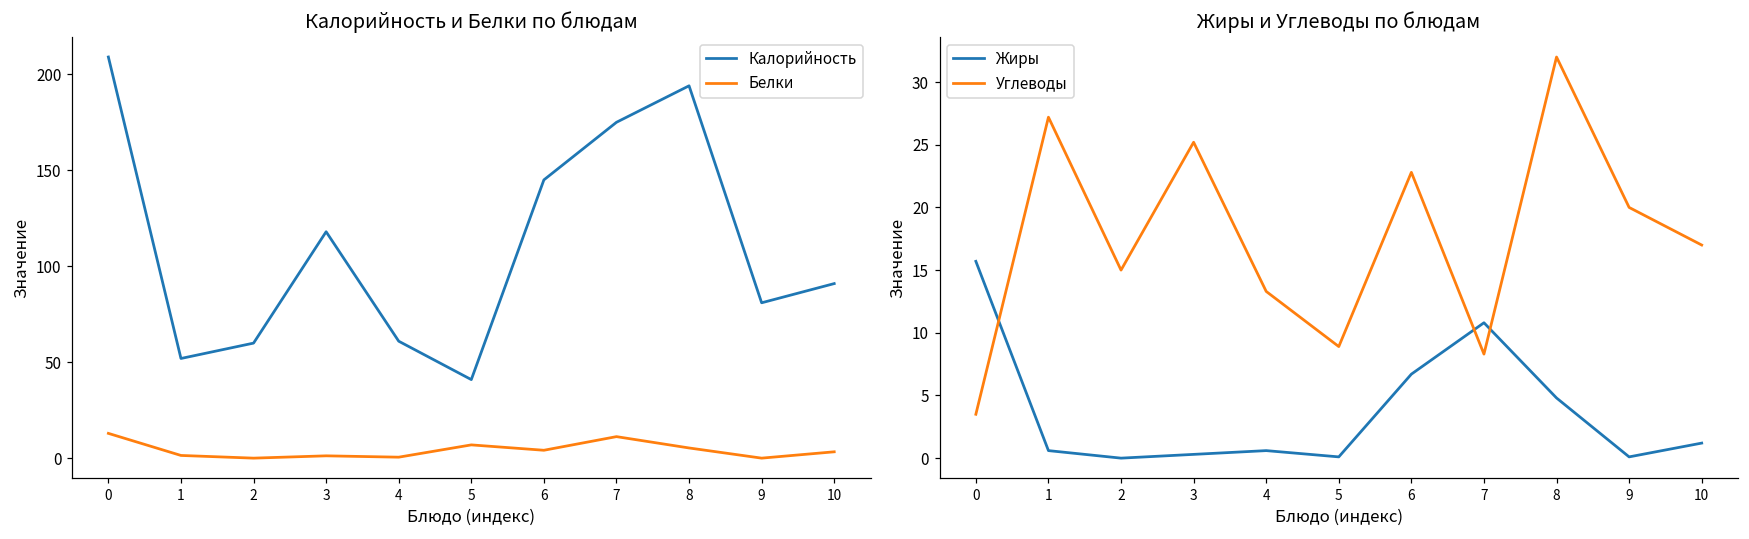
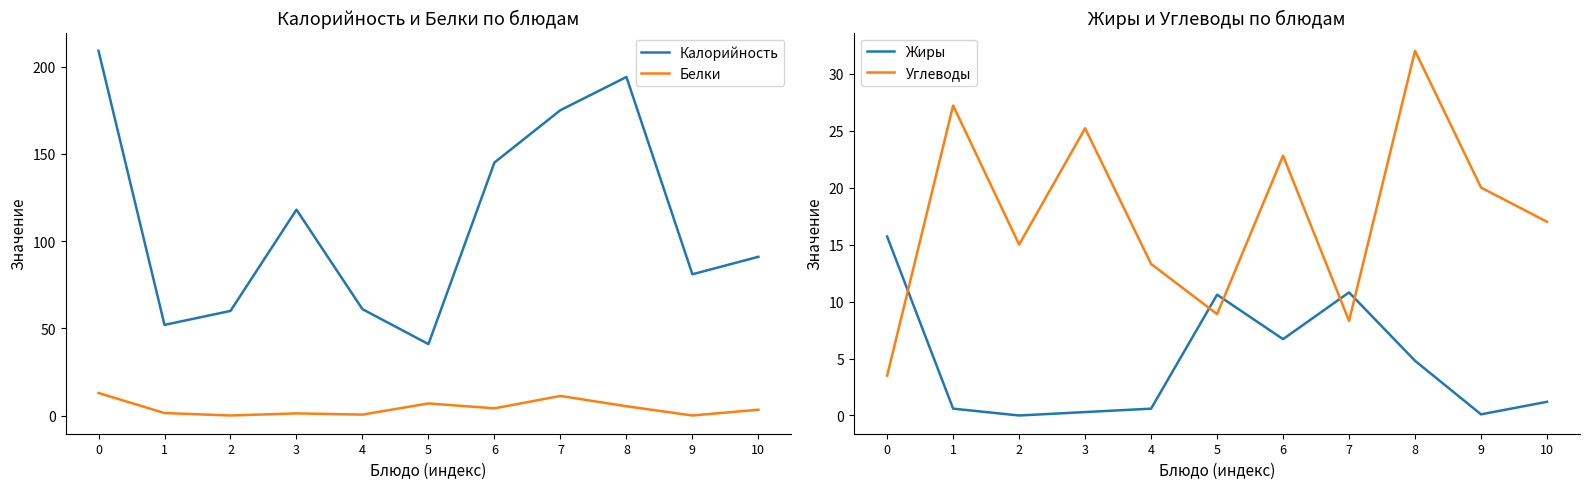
Жиры и Углеводы по блюдам, Жиры, 5: 0.1 -> 10.6
